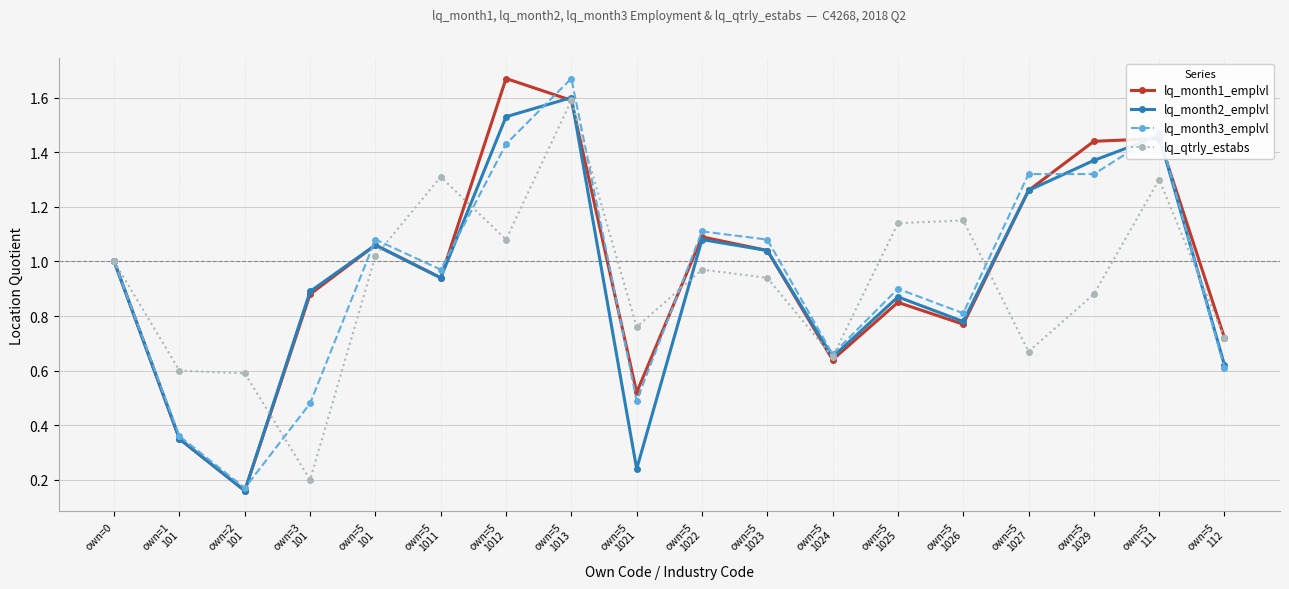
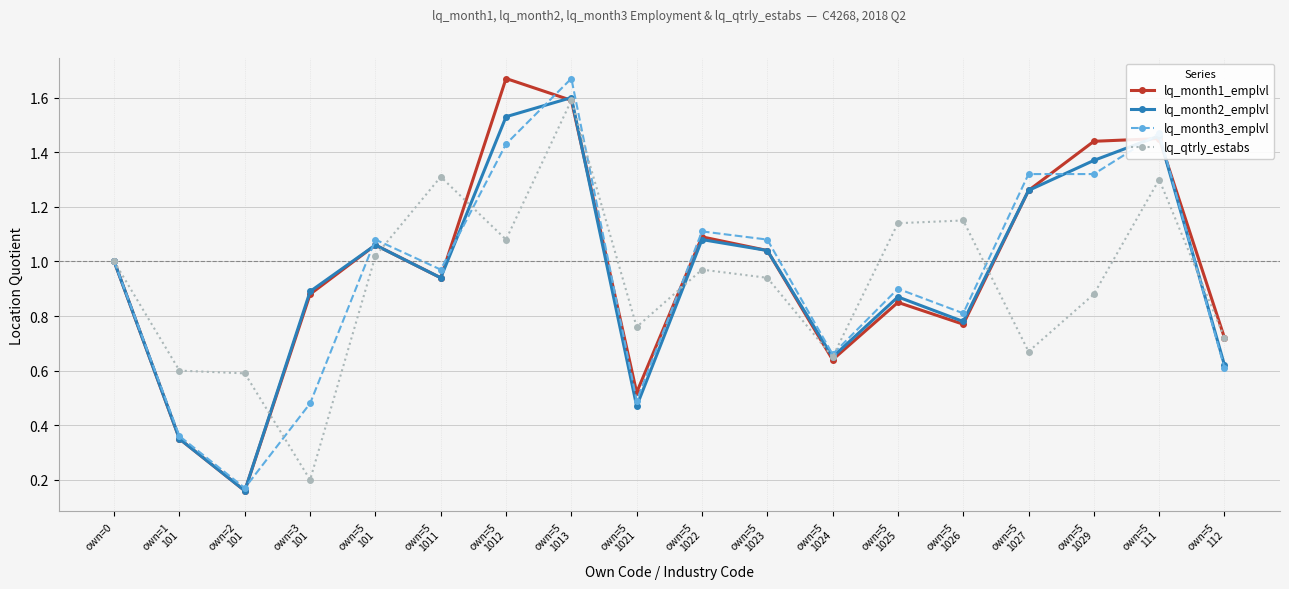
lq_month2_emplvl, own=5 1021: 0.24 -> 0.47
